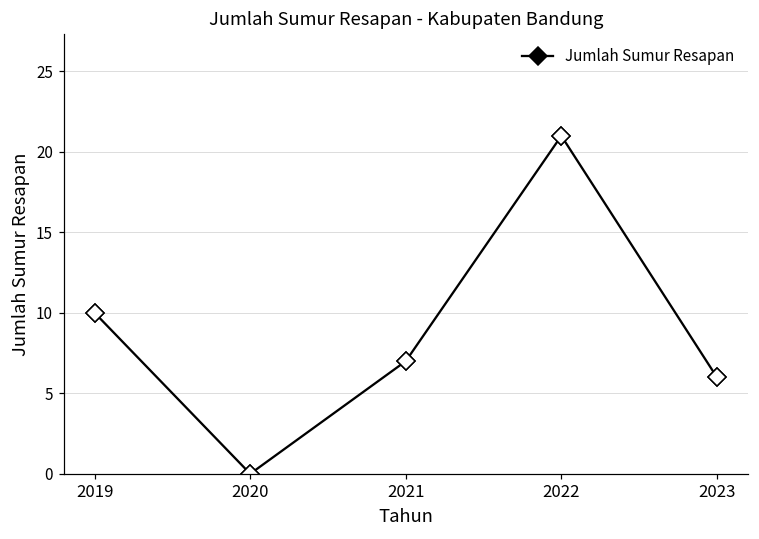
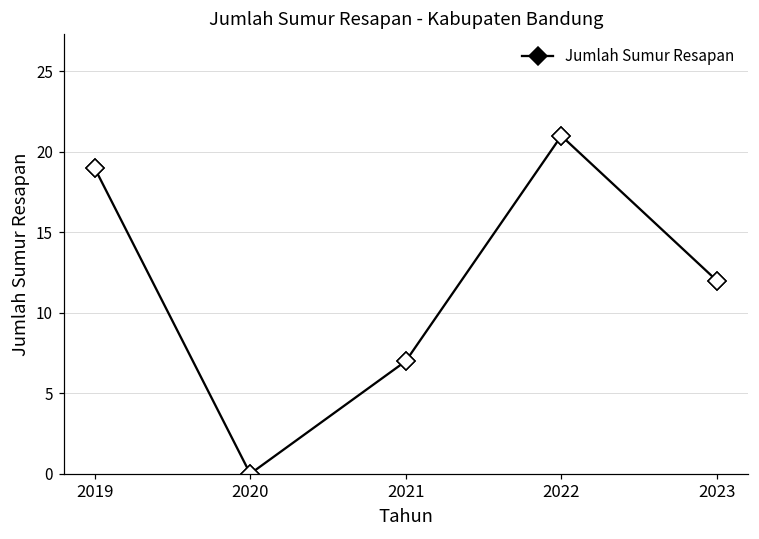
2019: 10 -> 19
2023: 6 -> 12
